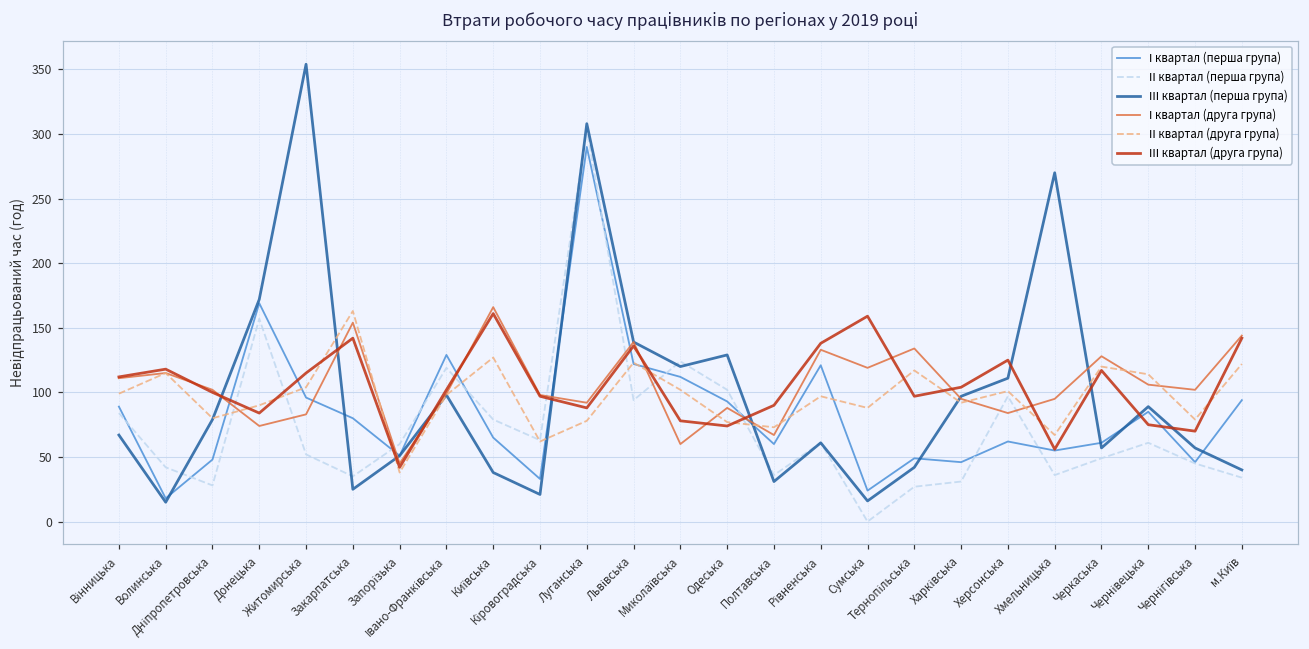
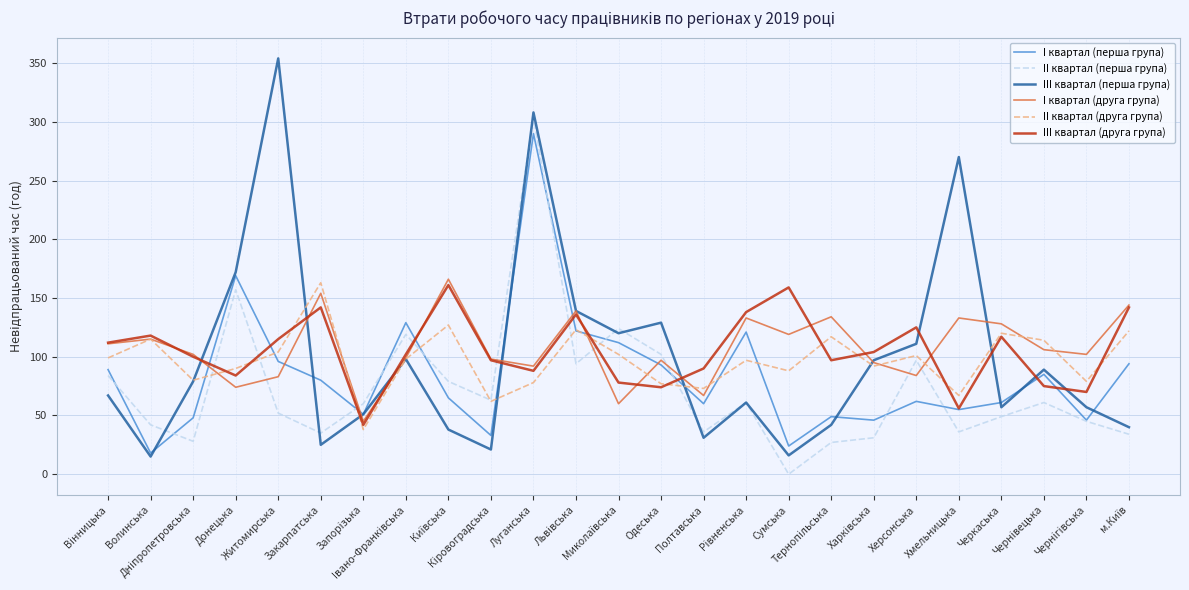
І квартал (друга група), Одеська: 88 -> 97
І квартал (друга група), Хмельницька: 95 -> 133
